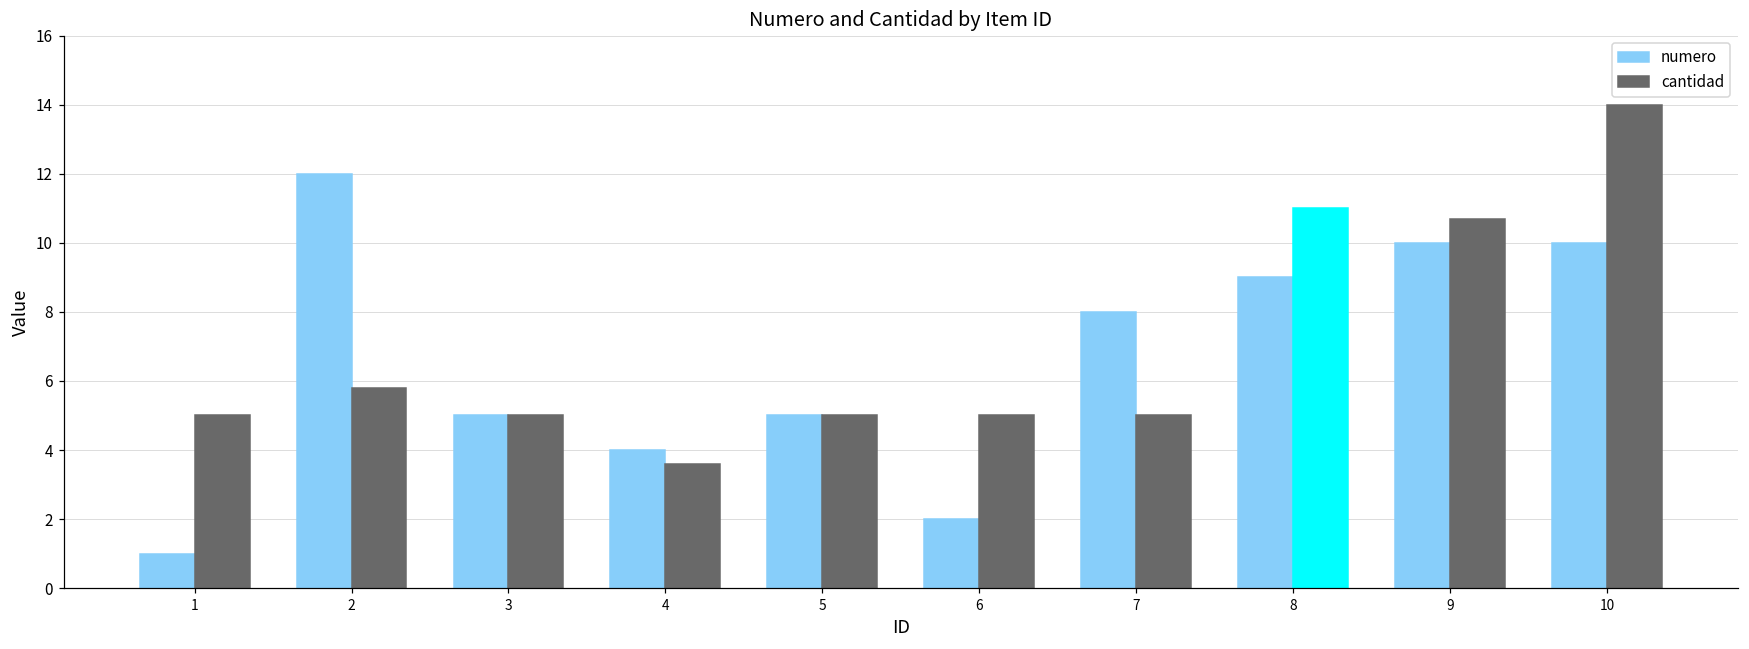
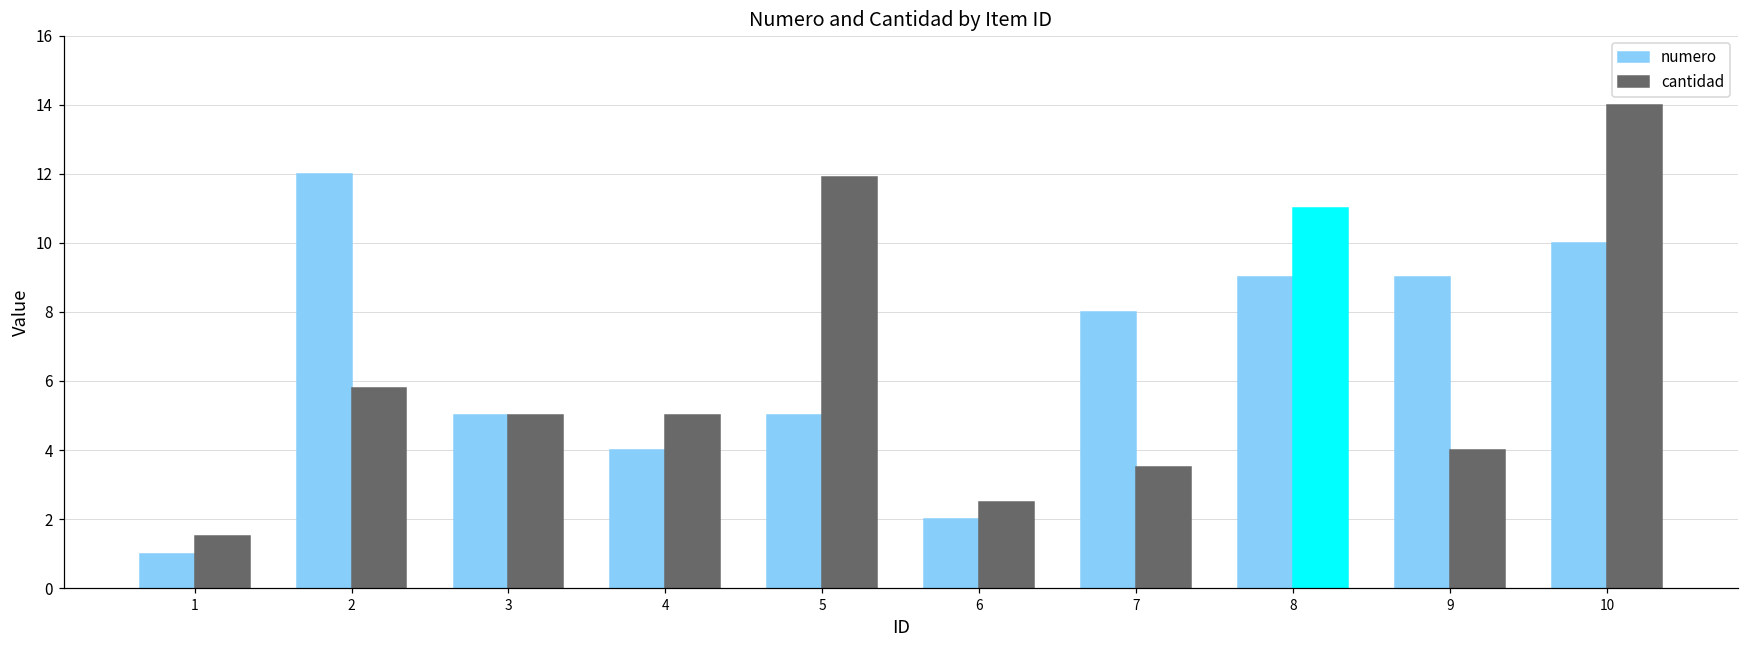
cantidad, 1: 5.0 -> 1.5
cantidad, 4: 3.6 -> 5.0
cantidad, 5: 5.0 -> 11.9
cantidad, 6: 5.0 -> 2.5
cantidad, 7: 5.0 -> 3.5
numero, 9: 10 -> 9
cantidad, 9: 10.7 -> 4.0
